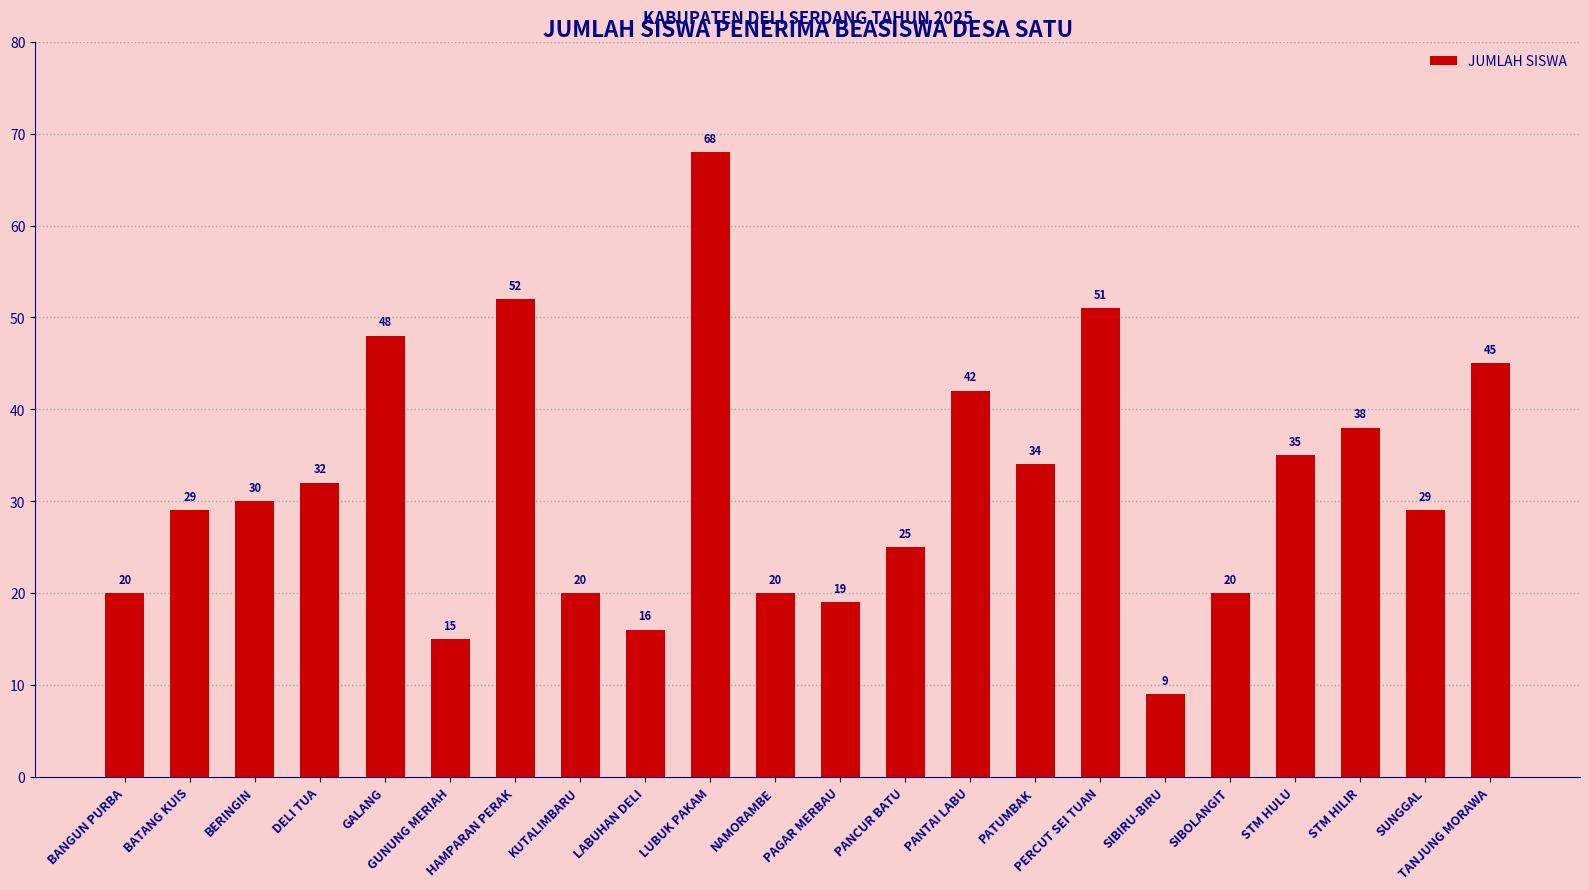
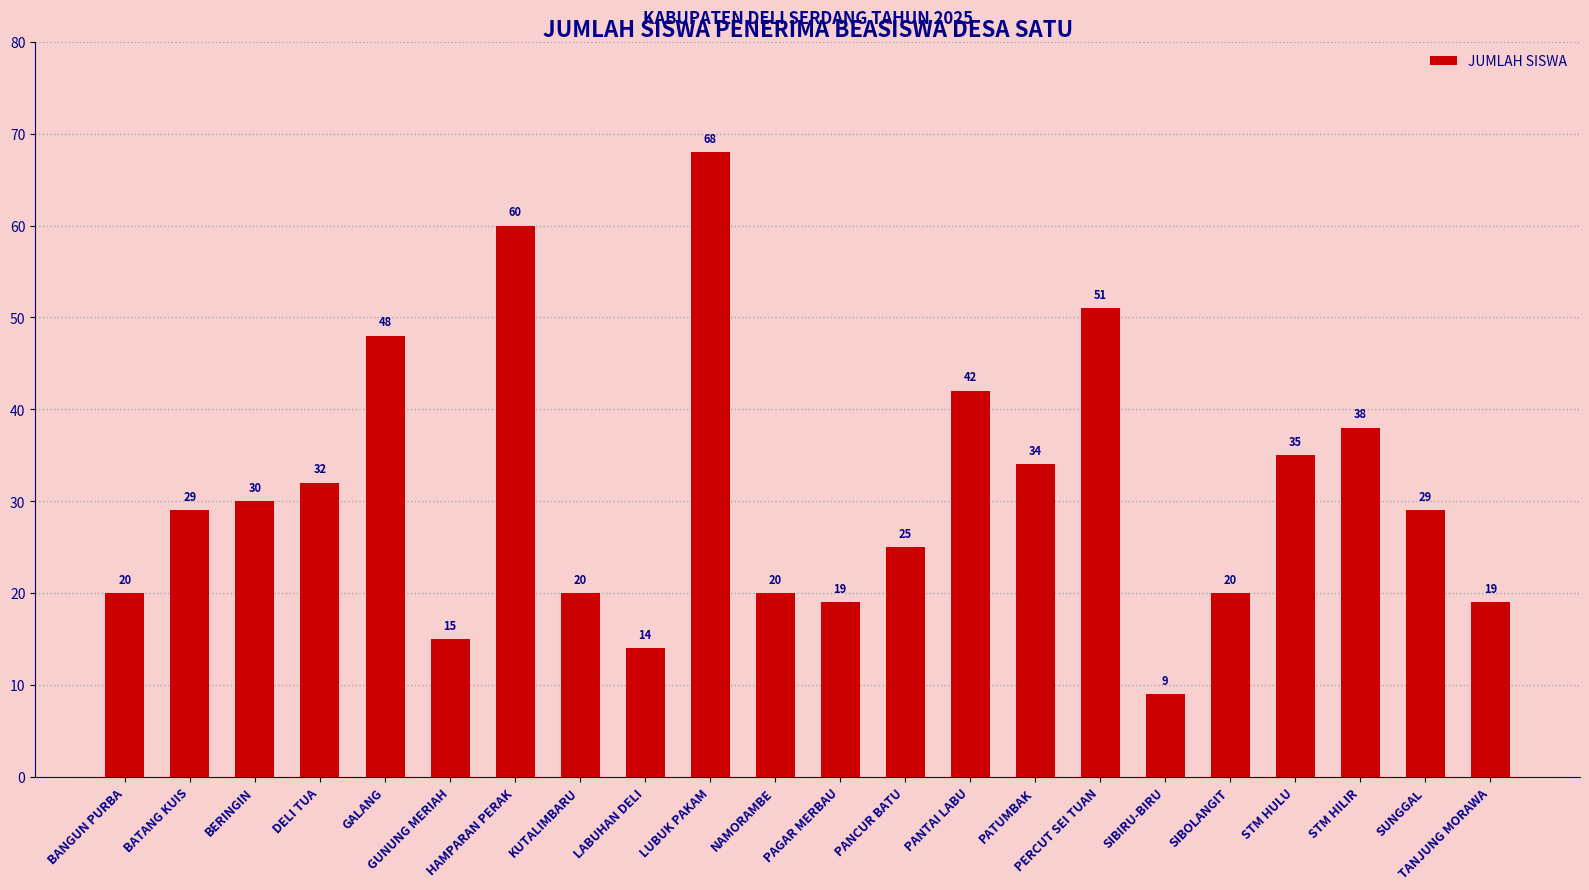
HAMPARAN PERAK: 52 -> 60
LABUHAN DELI: 16 -> 14
TANJUNG MORAWA: 45 -> 19
